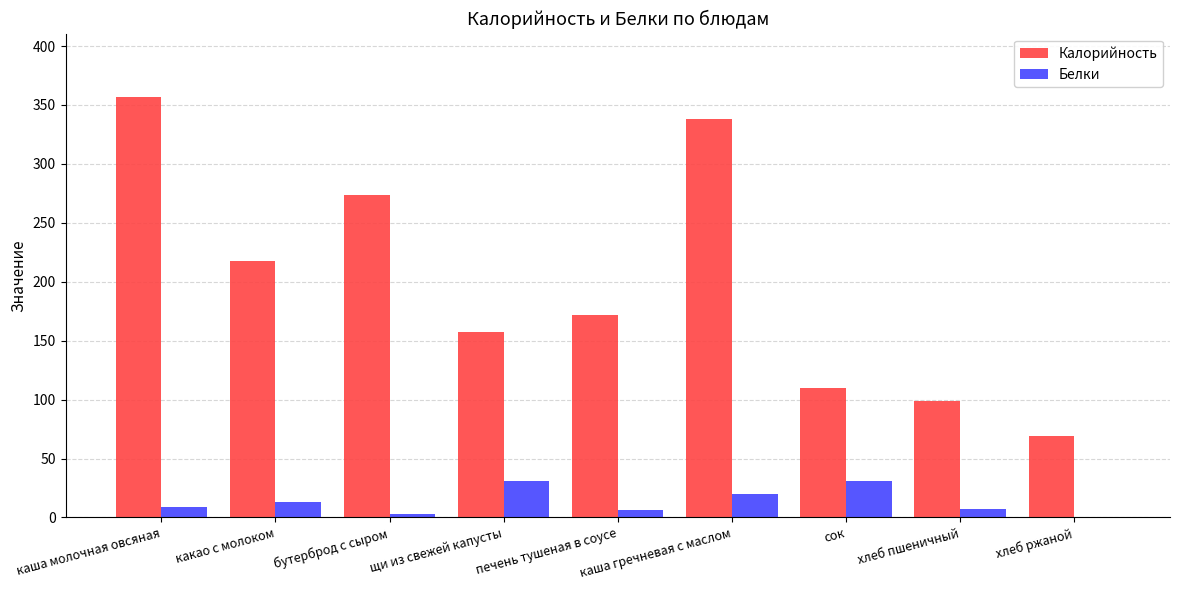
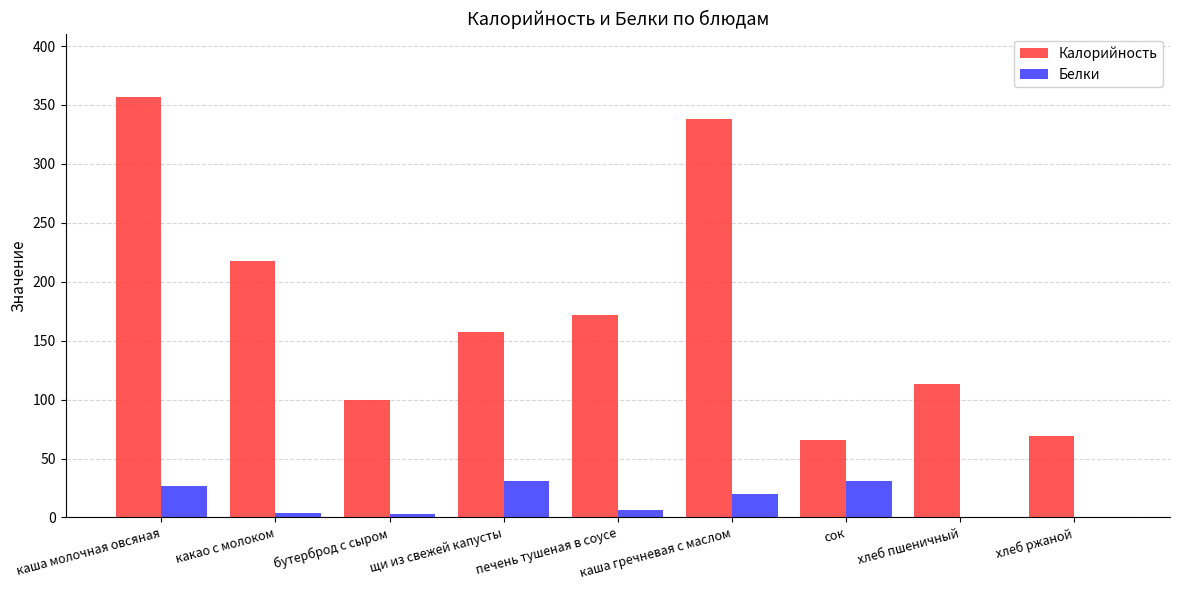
Белки, каша молочная овсяная: 9 -> 27
Белки, какао с молоком: 13 -> 4
Калорийность, бутерброд с сыром: 274 -> 100
Калорийность, сок: 110 -> 66
Калорийность, хлеб пшеничный: 99 -> 113
Белки, хлеб пшеничный: 7 -> 0
